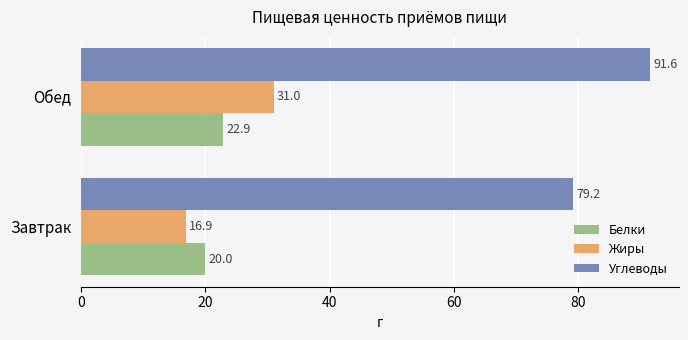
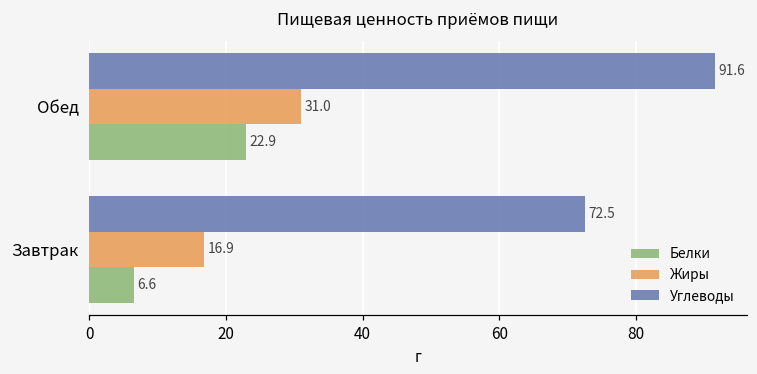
Углеводы, Завтрак: 79.2 -> 72.5
Белки, Завтрак: 20.0 -> 6.6
